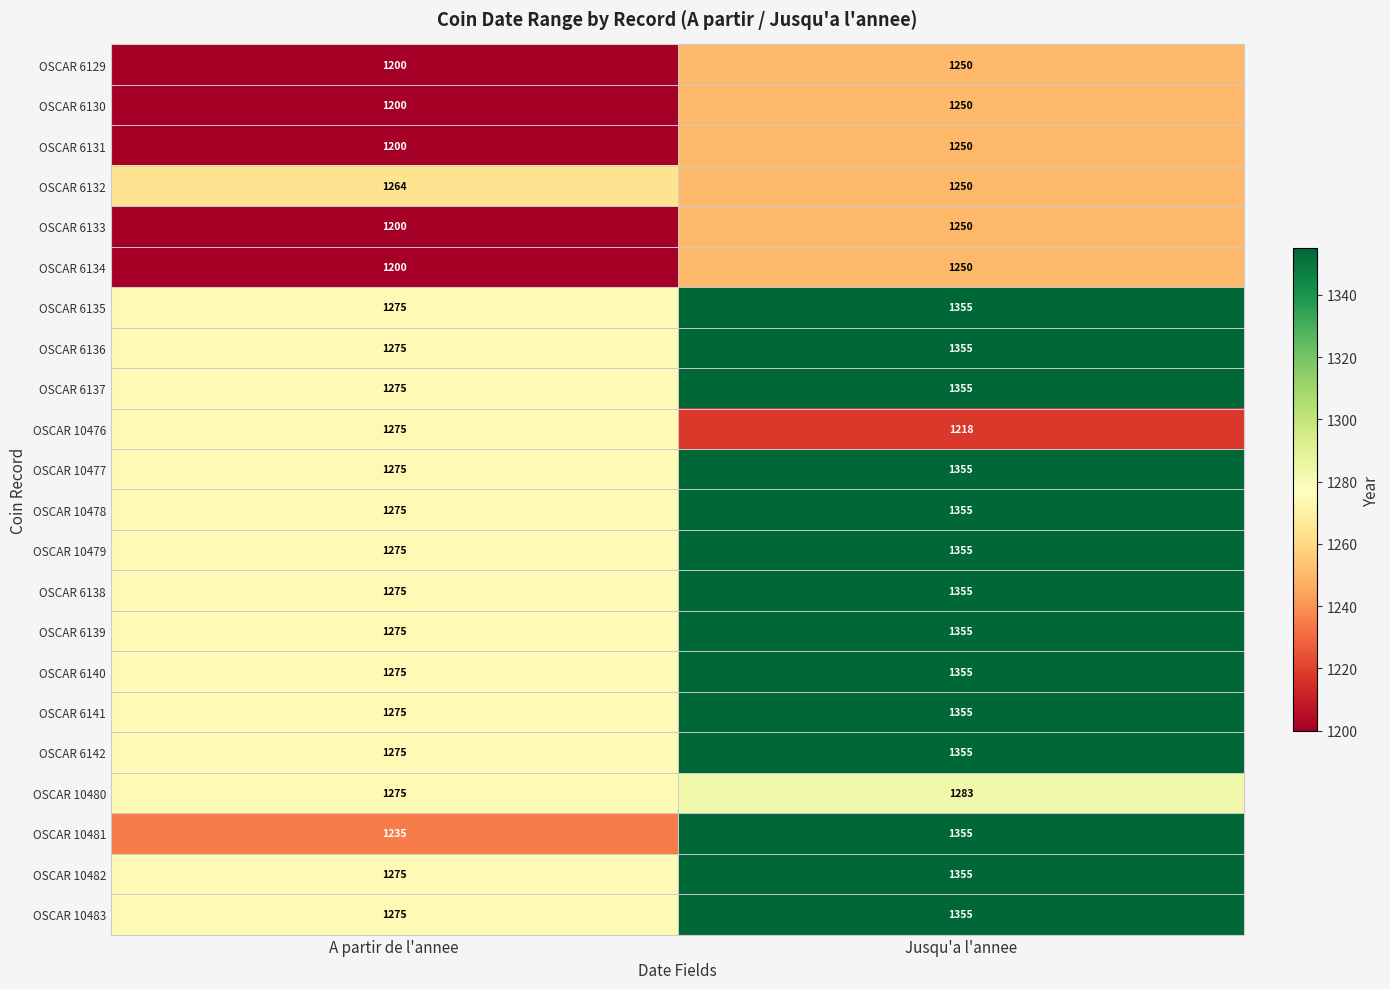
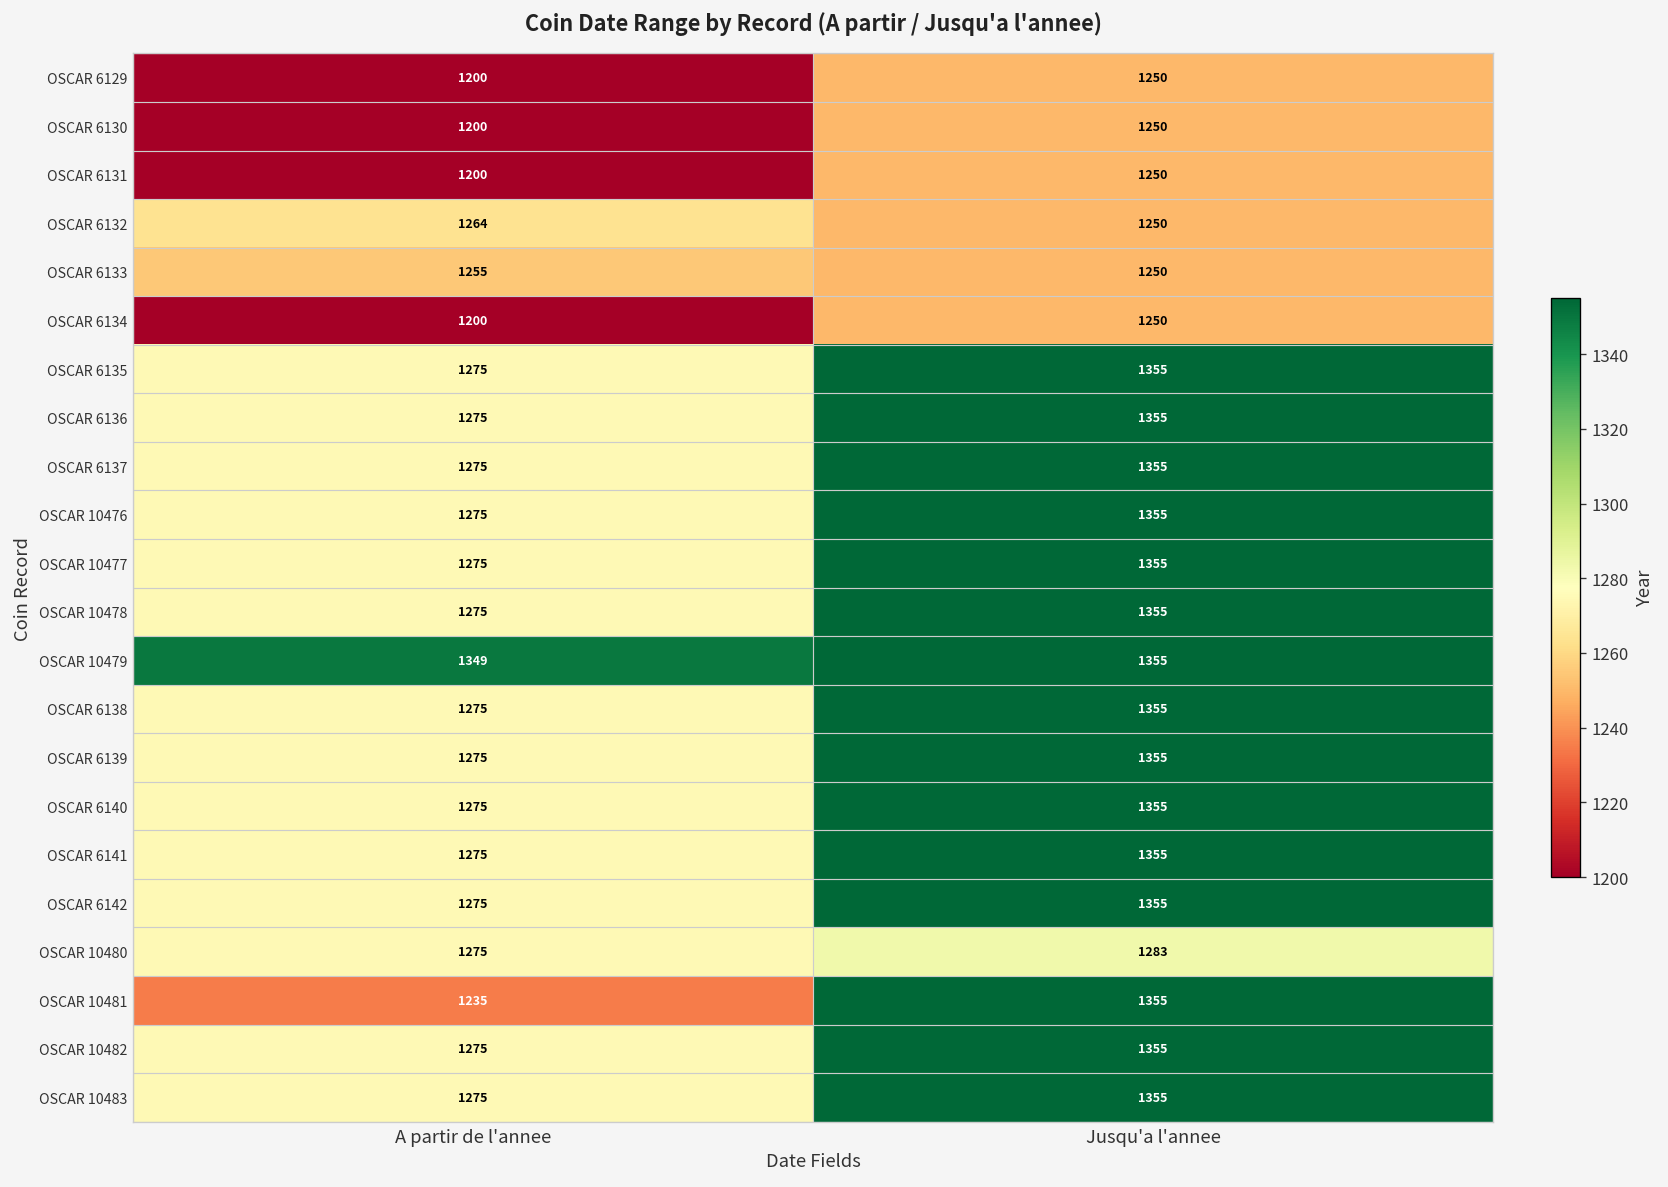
OSCAR 6133, A partir de l'annee: 1200 -> 1255
OSCAR 10476, Jusqu'a l'annee: 1218 -> 1355
OSCAR 10479, A partir de l'annee: 1275 -> 1349
